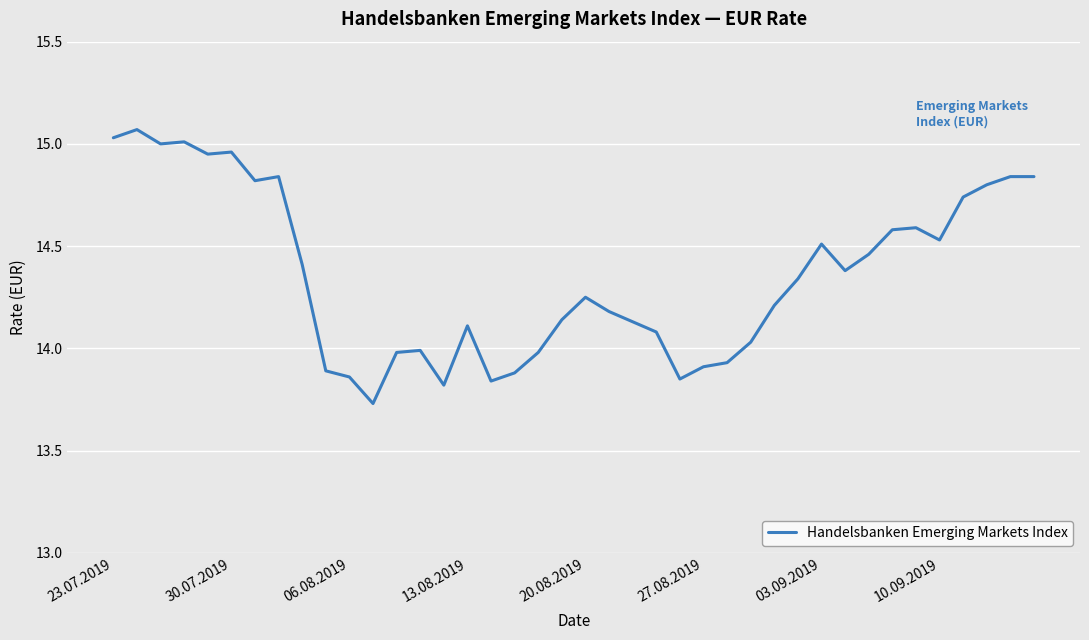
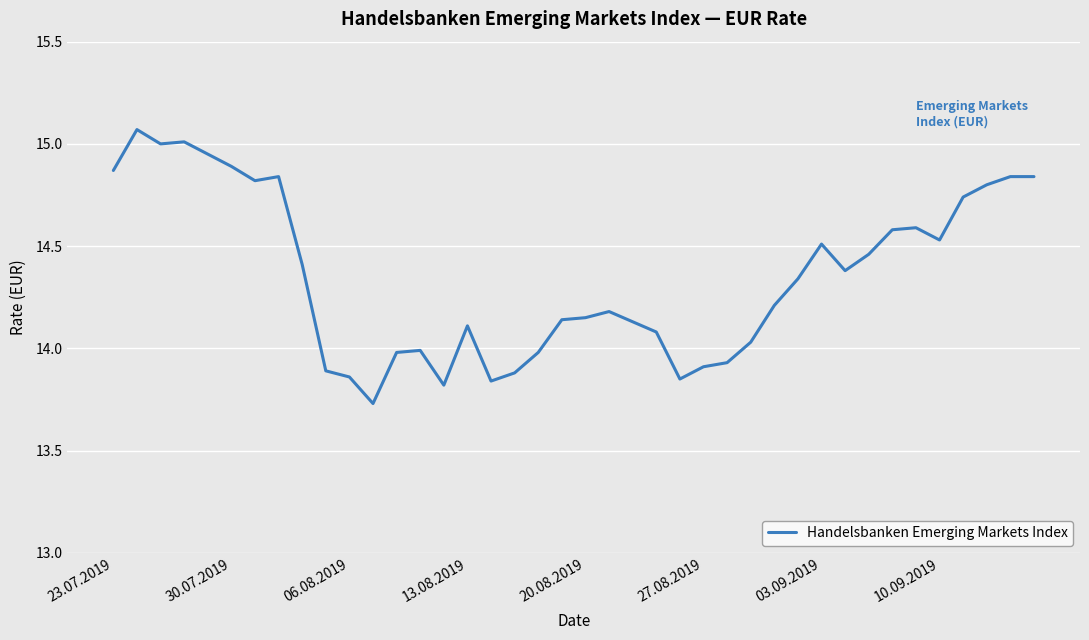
23.07.2019: 15.03 -> 14.87
30.07.2019: 14.96 -> 14.89
20.08.2019: 14.25 -> 14.15
